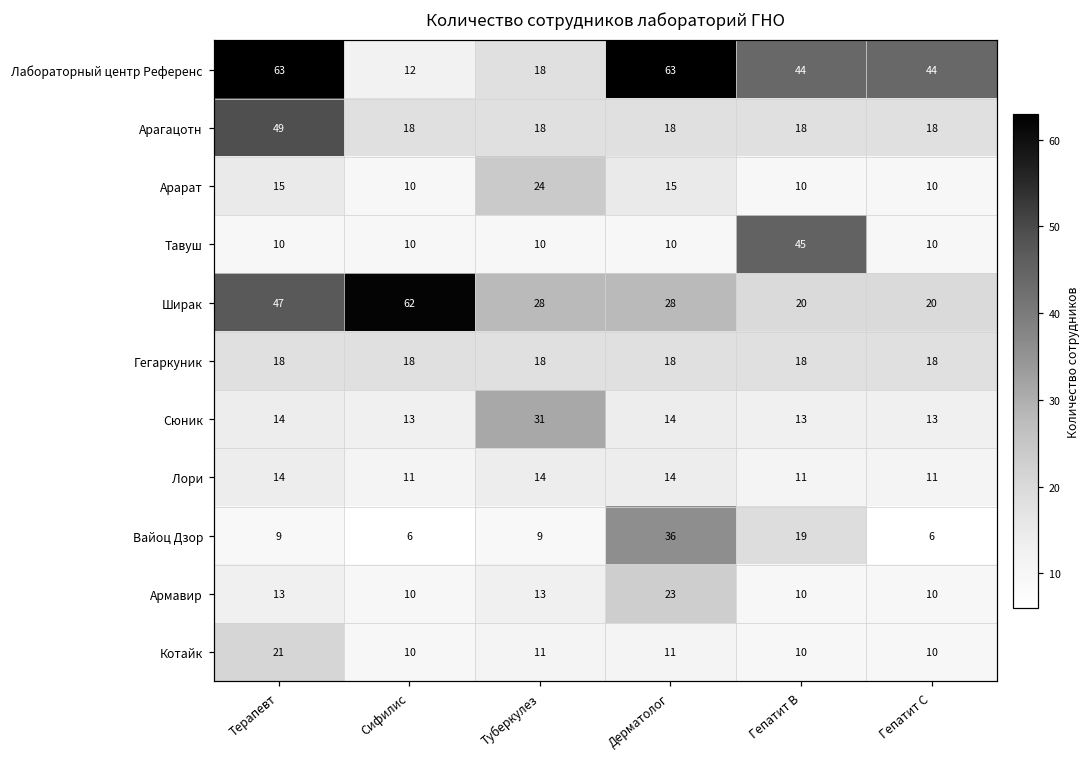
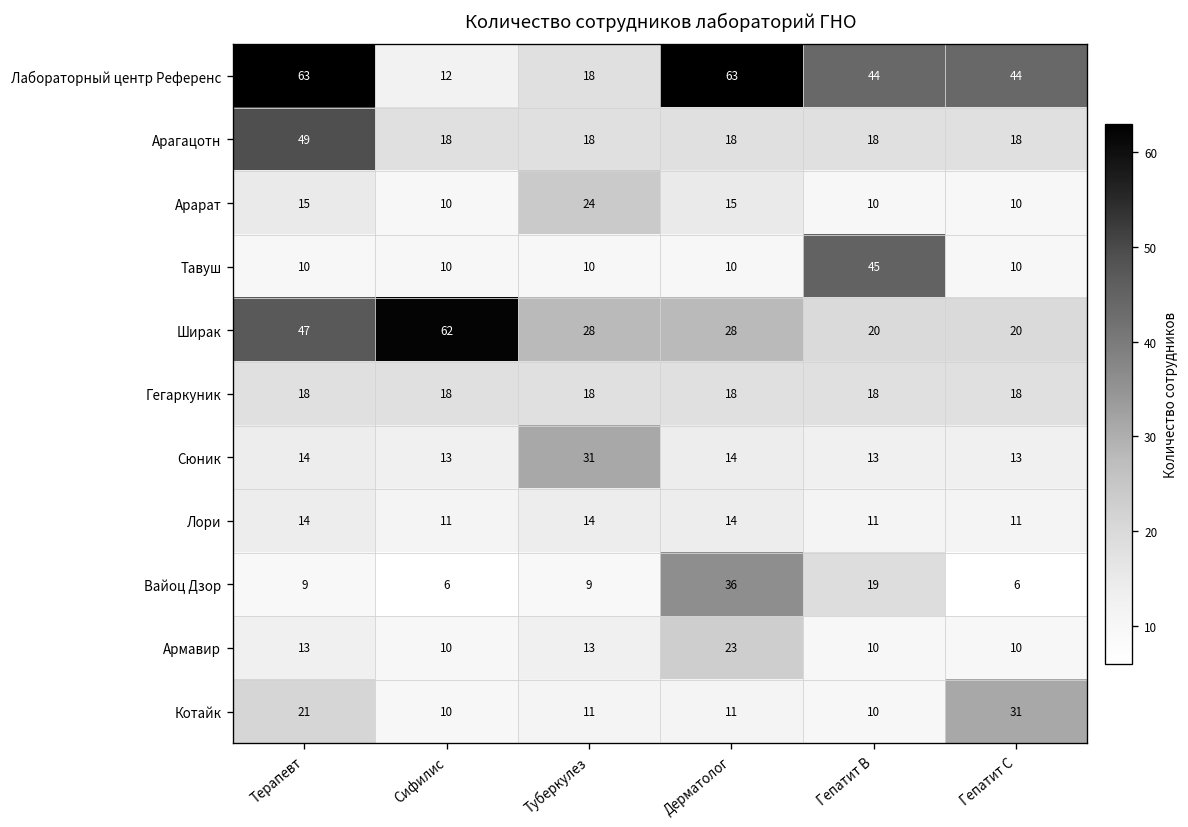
Котайк, Гепатит С: 10 -> 31
